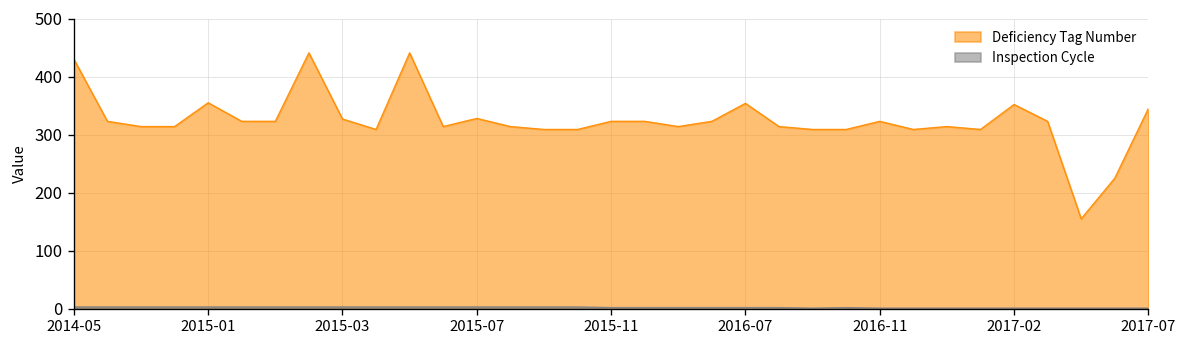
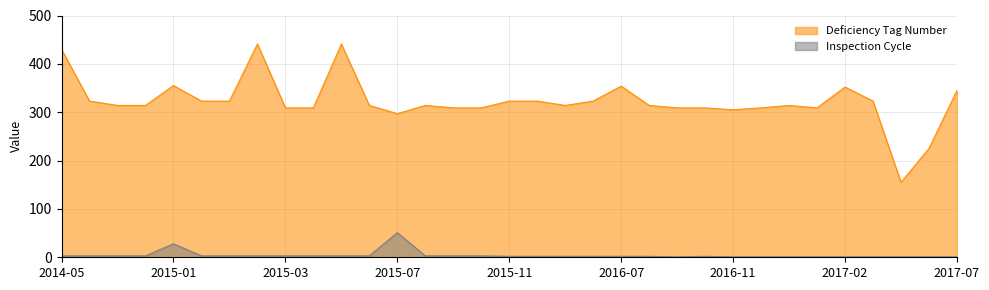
Inspection Cycle, 2015-01: 0 -> 30
Deficiency Tag Number, 2015-03: 330 -> 310
Deficiency Tag Number, 2015-07: 330 -> 300
Inspection Cycle, 2015-07: 0 -> 50
Deficiency Tag Number, 2016-11: 320 -> 310
